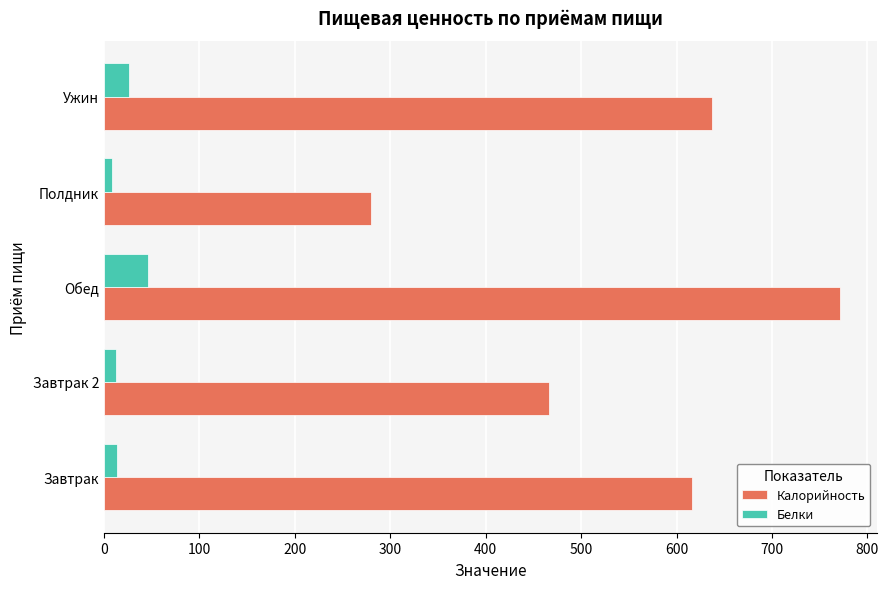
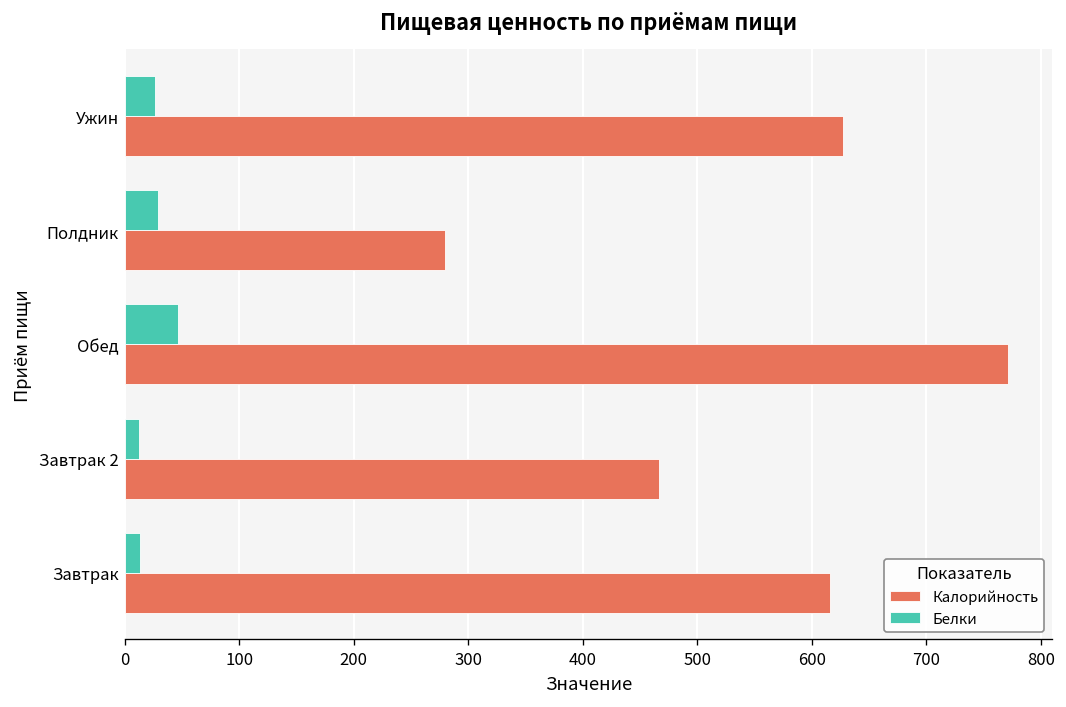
Калорийность, Ужин: 640 -> 630
Белки, Полдник: 10 -> 30
